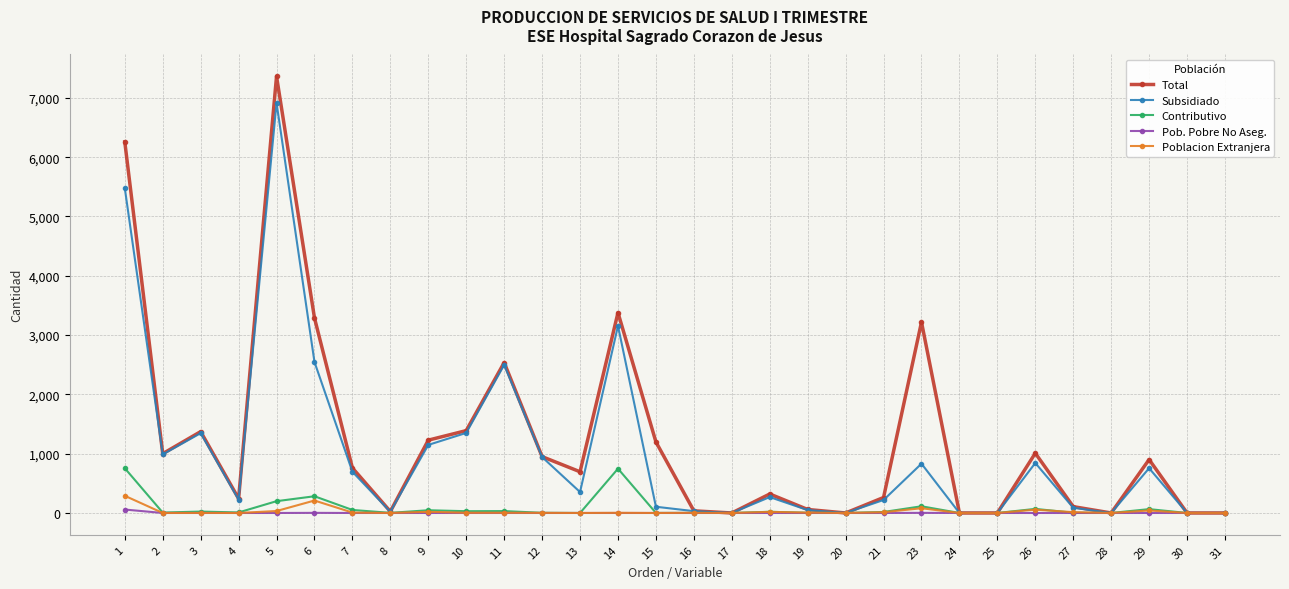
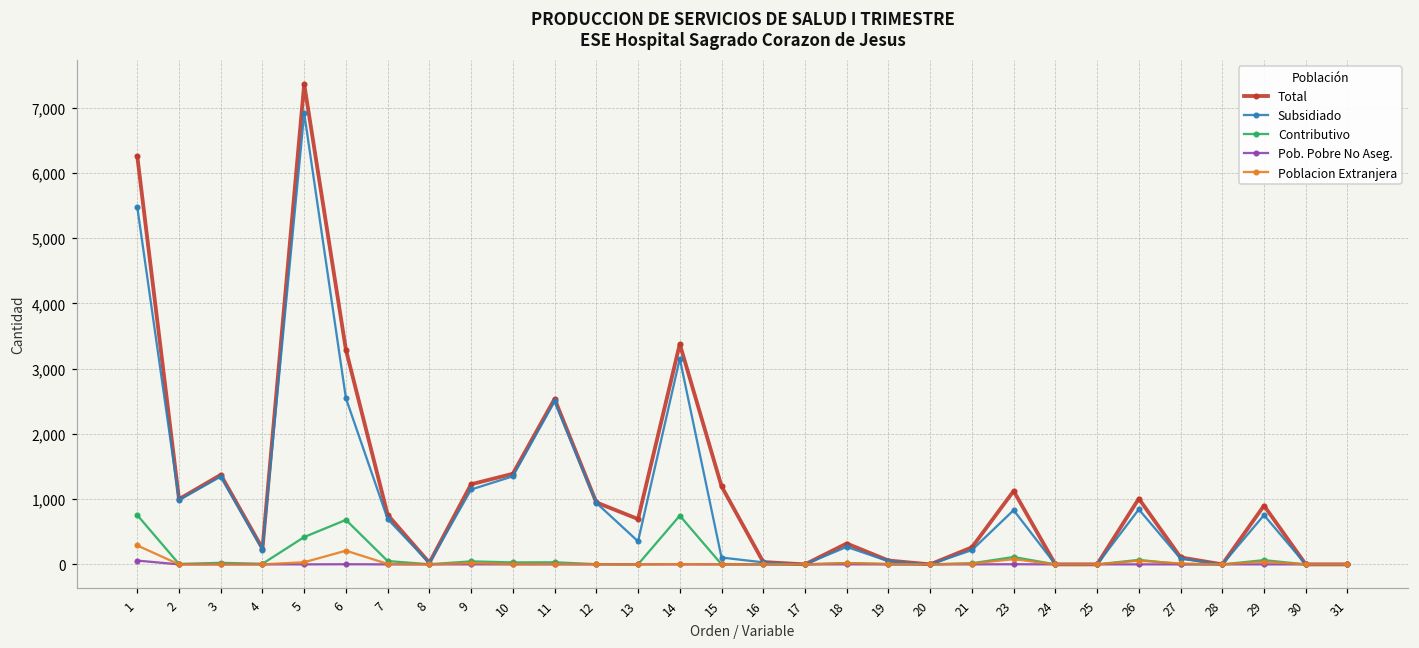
Contributivo, 5: 200 -> 400
Contributivo, 6: 300 -> 700
Total, 23: 3,200 -> 1,100
